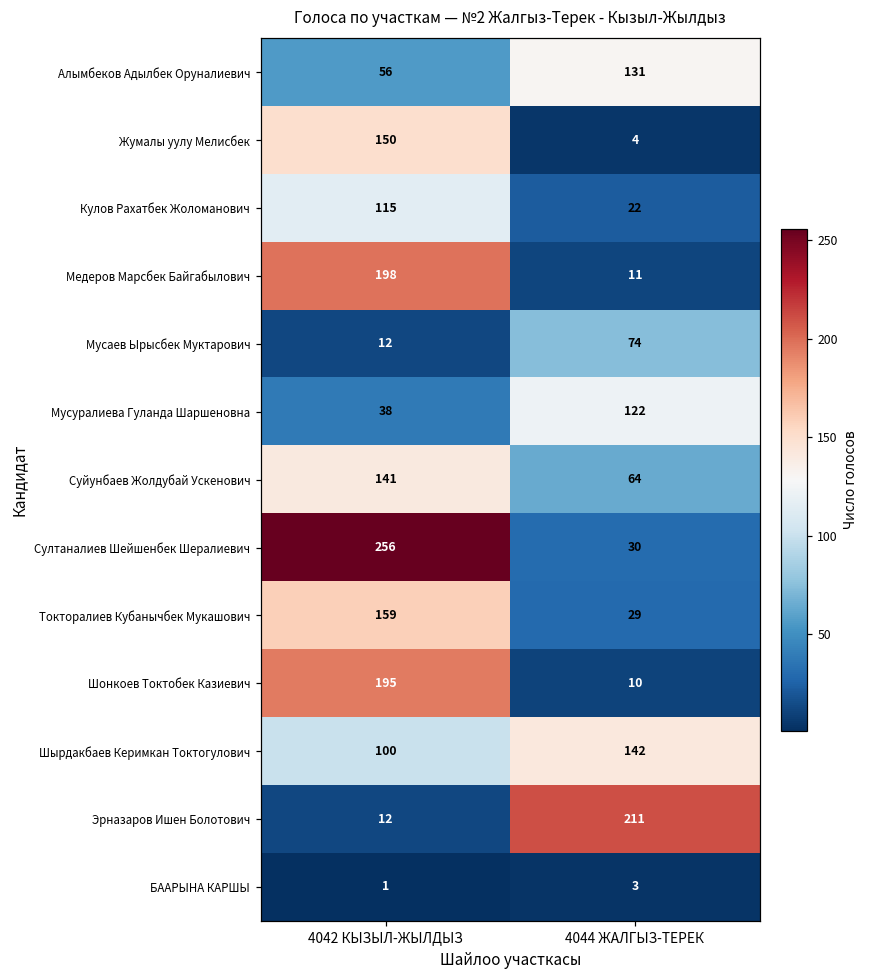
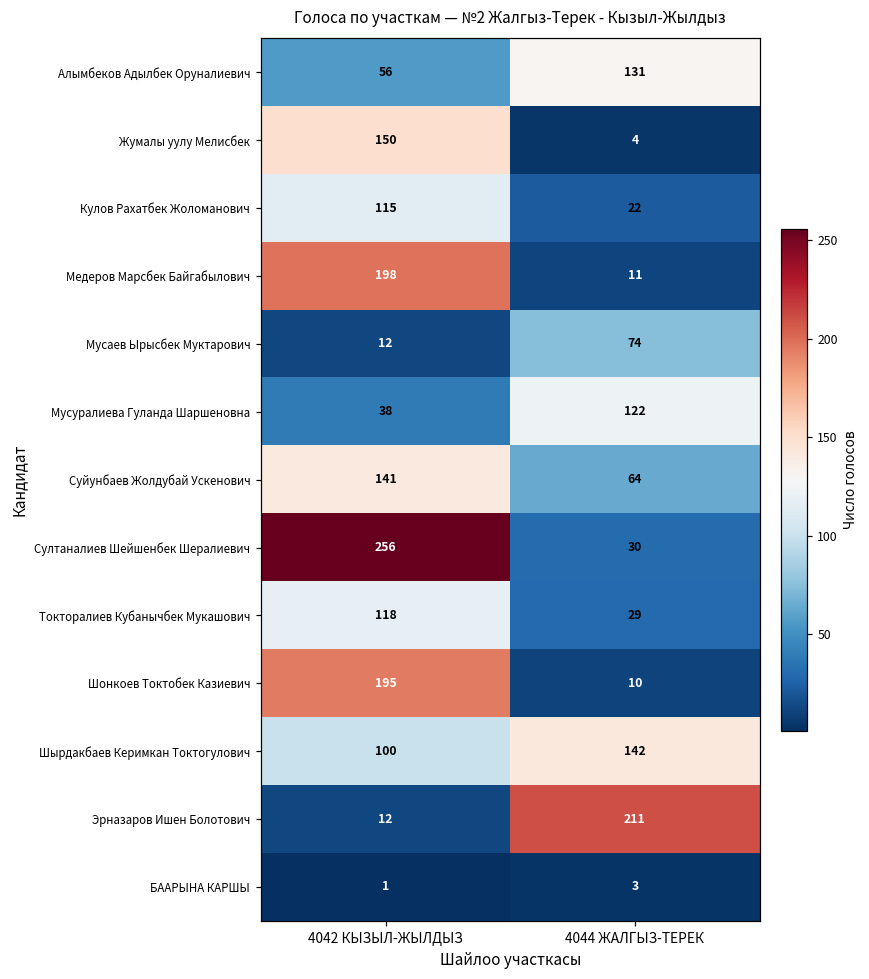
Токторалиев Кубанычбек Мукашович, 4042 КЫЗЫЛ-ЖЫЛДЫЗ: 159 -> 118
